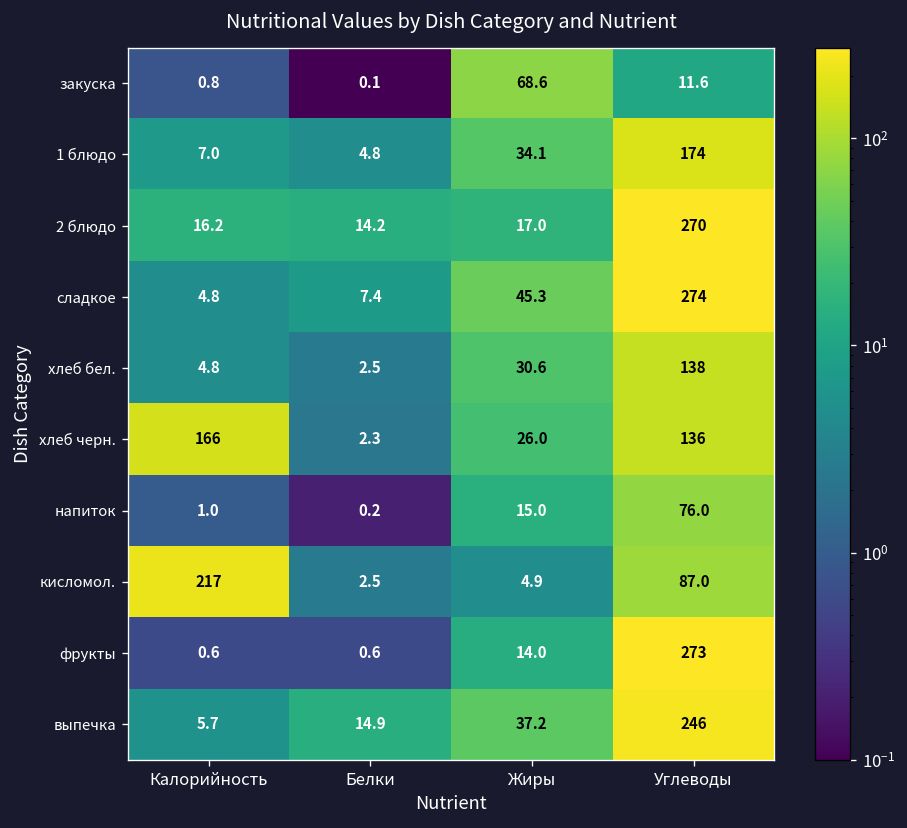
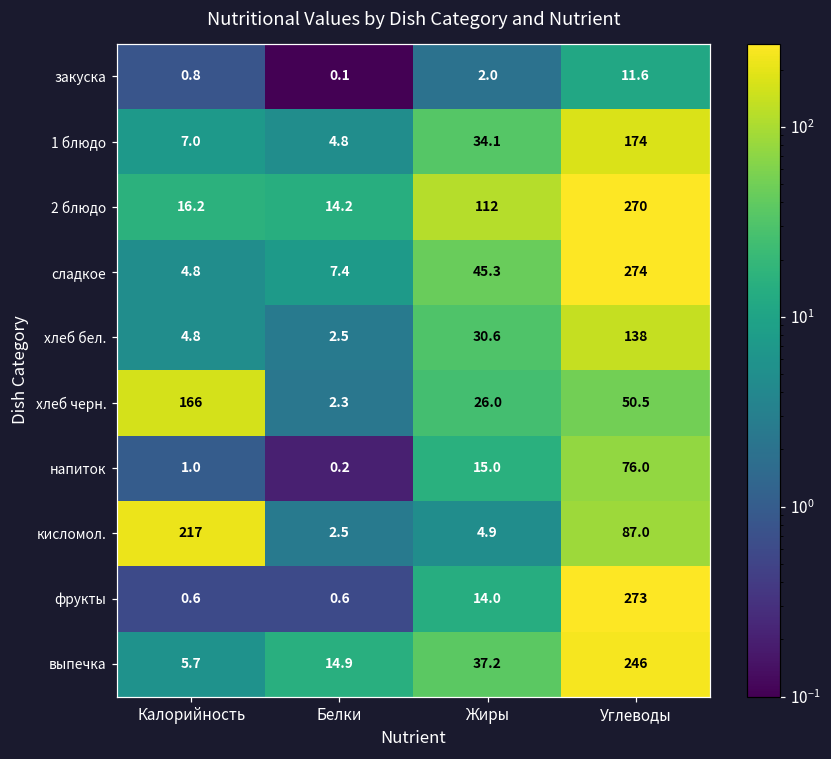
закуска, Жиры: 68.6 -> 2.0
2 блюдо, Жиры: 17.0 -> 112
хлеб черн., Углеводы: 136 -> 50.5
